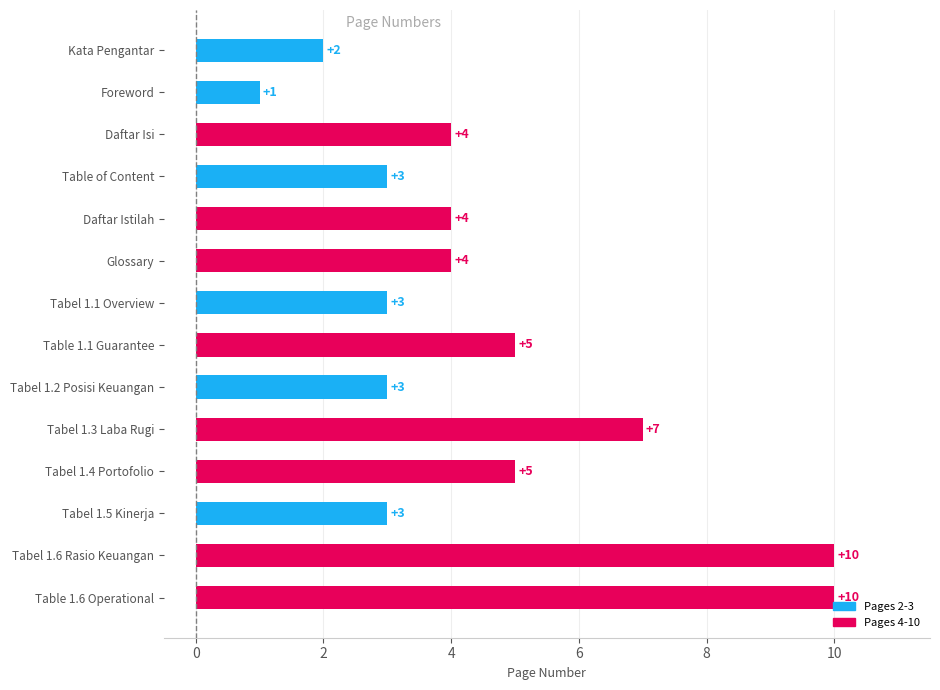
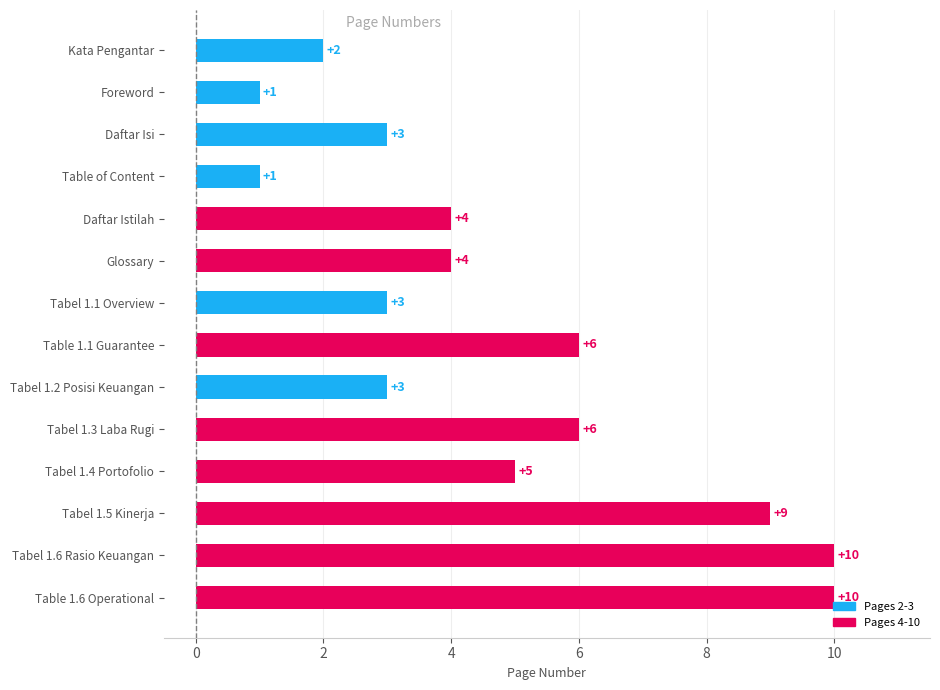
Daftar Isi: +4 -> +3
Table of Content: +3 -> +1
Table 1.1 Guarantee: +5 -> +6
Tabel 1.3 Laba Rugi: +7 -> +6
Tabel 1.5 Kinerja: +3 -> +9
